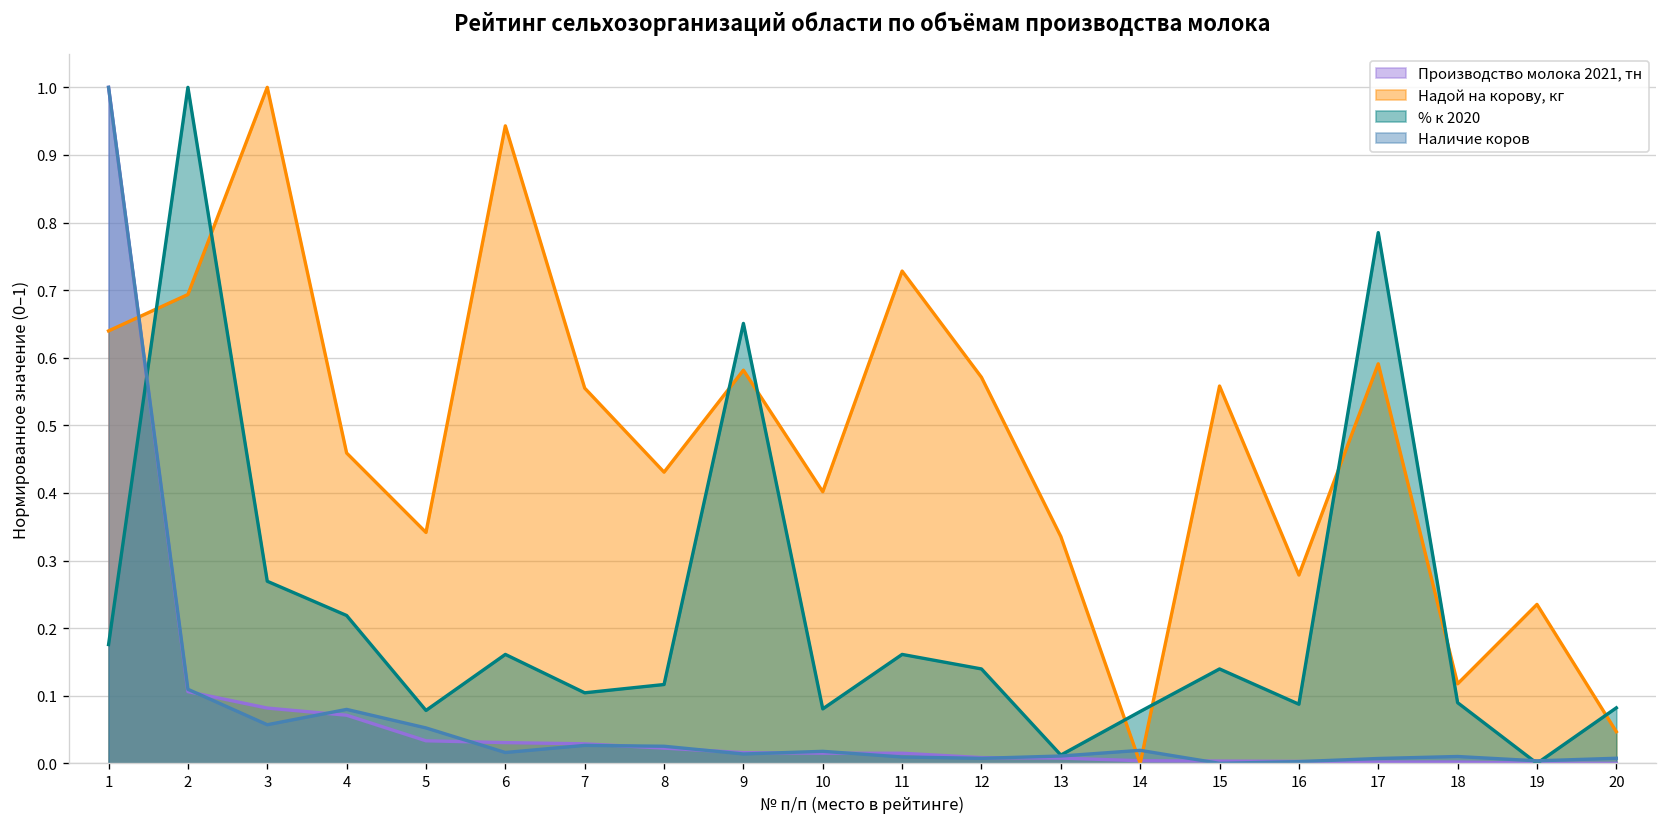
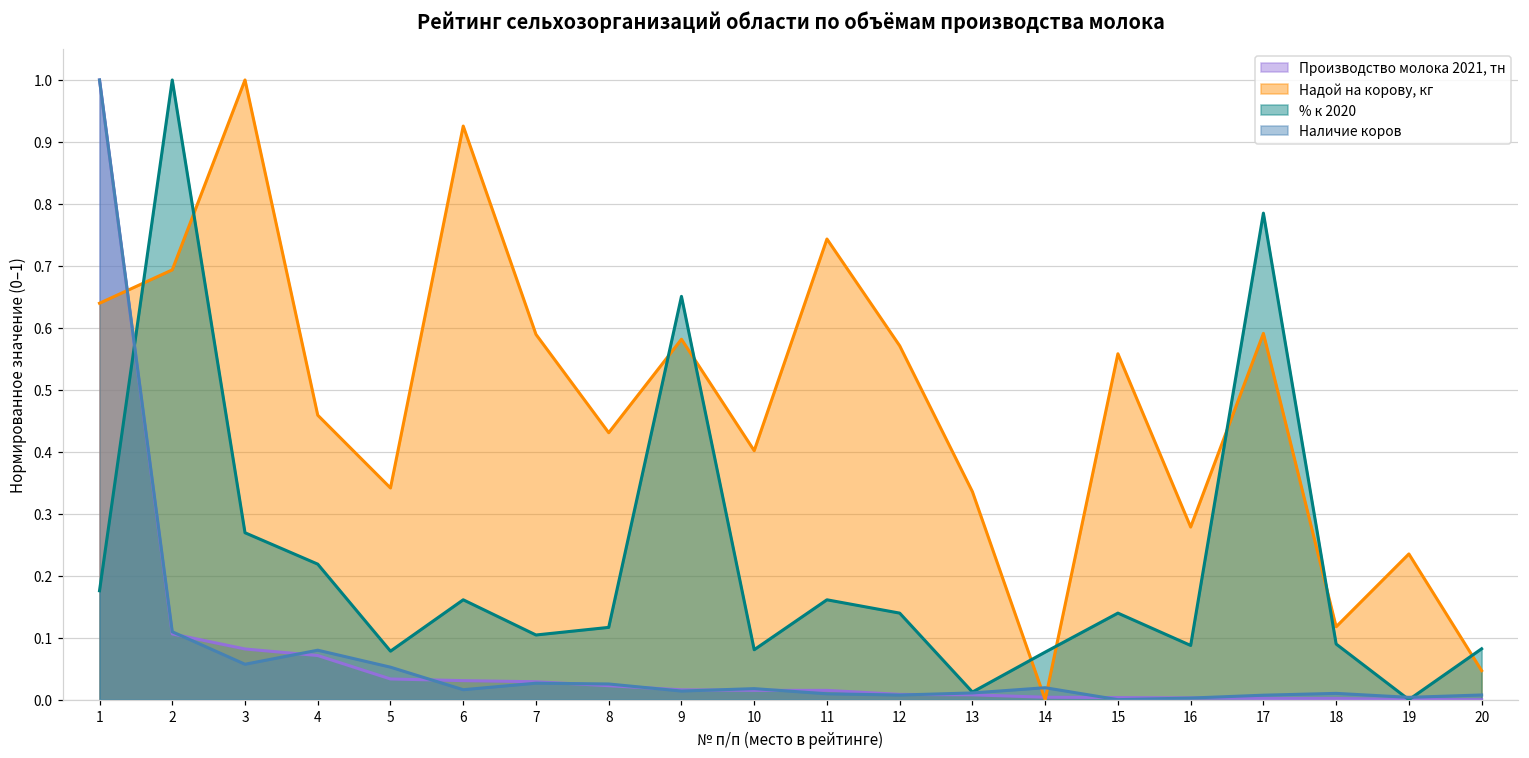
Надой на корову, кг, 6: 0.94 -> 0.93
Надой на корову, кг, 7: 0.56 -> 0.59
Надой на корову, кг, 11: 0.73 -> 0.74
